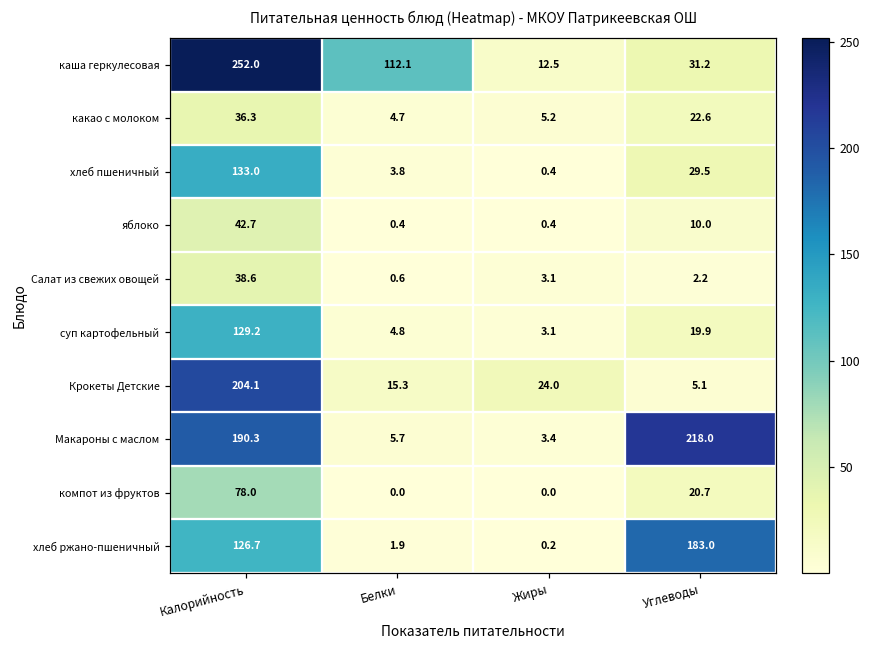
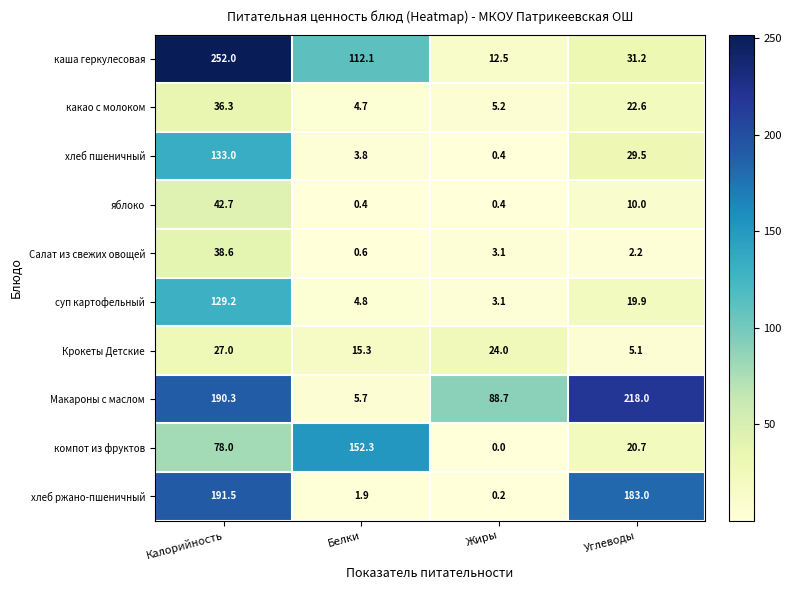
Крокеты Детские, Калорийность: 204.1 -> 27.0
Макароны с маслом, Жиры: 3.4 -> 88.7
компот из фруктов, Белки: 0.0 -> 152.3
хлеб ржано-пшеничный, Калорийность: 126.7 -> 191.5
